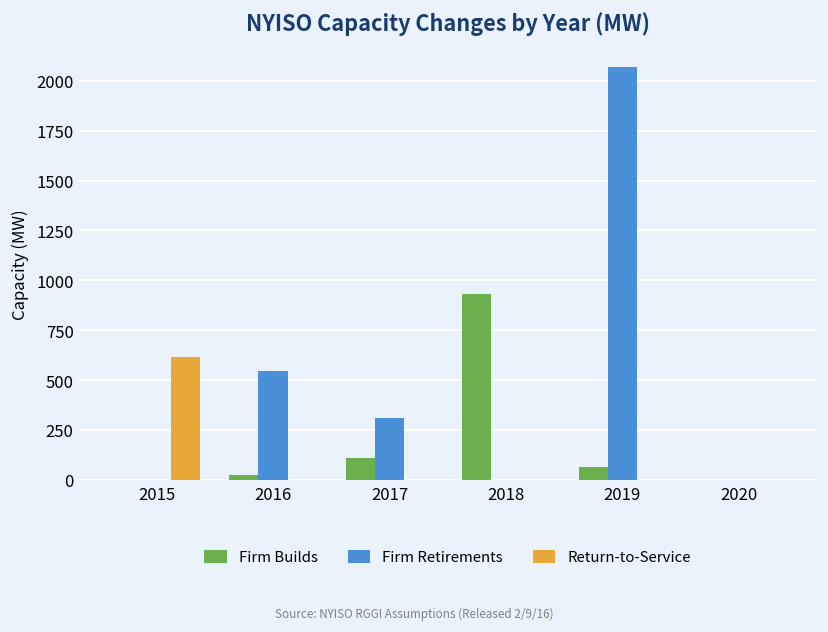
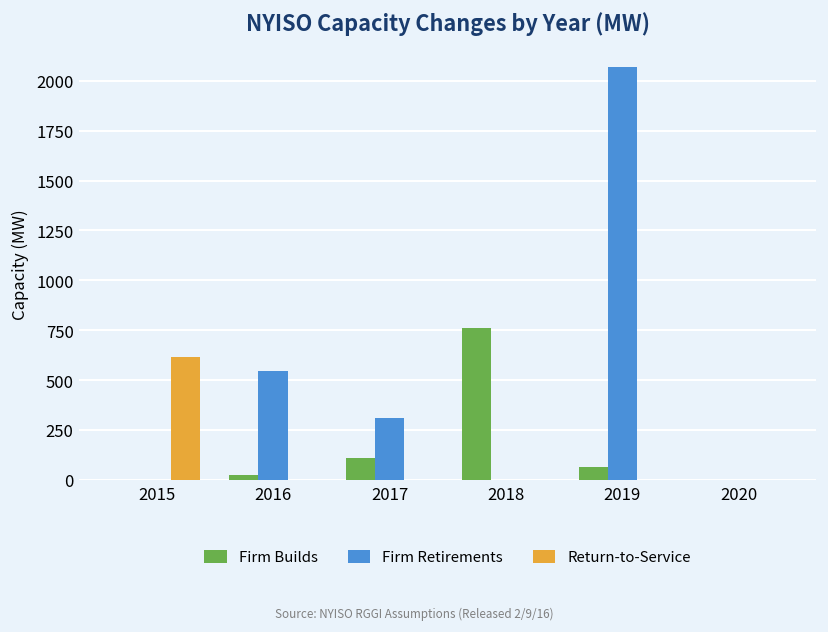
Firm Builds, 2018: 930 -> 760
